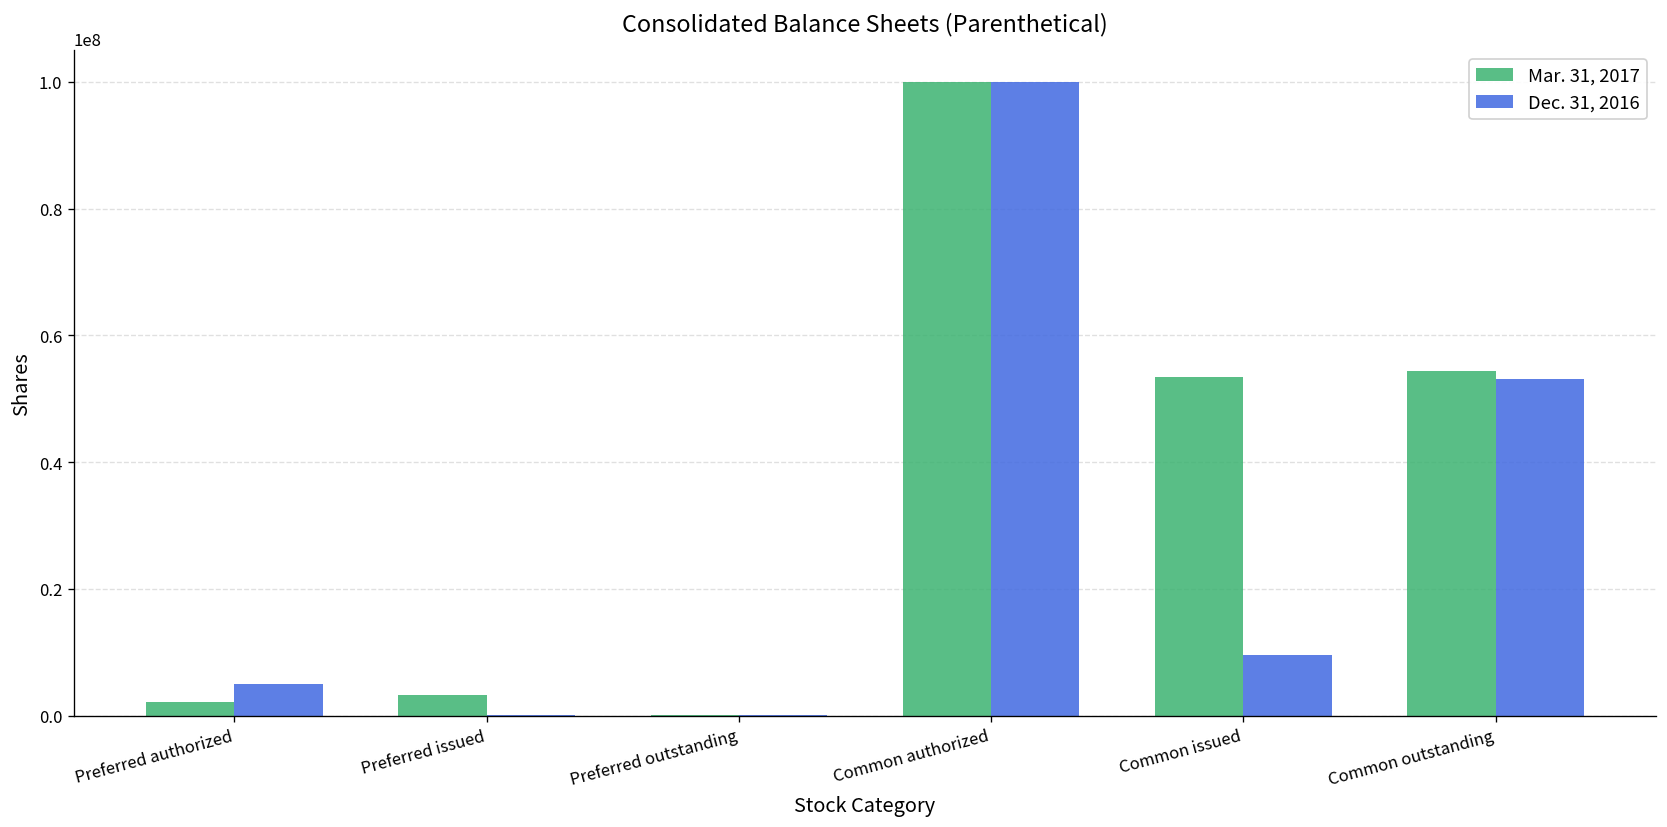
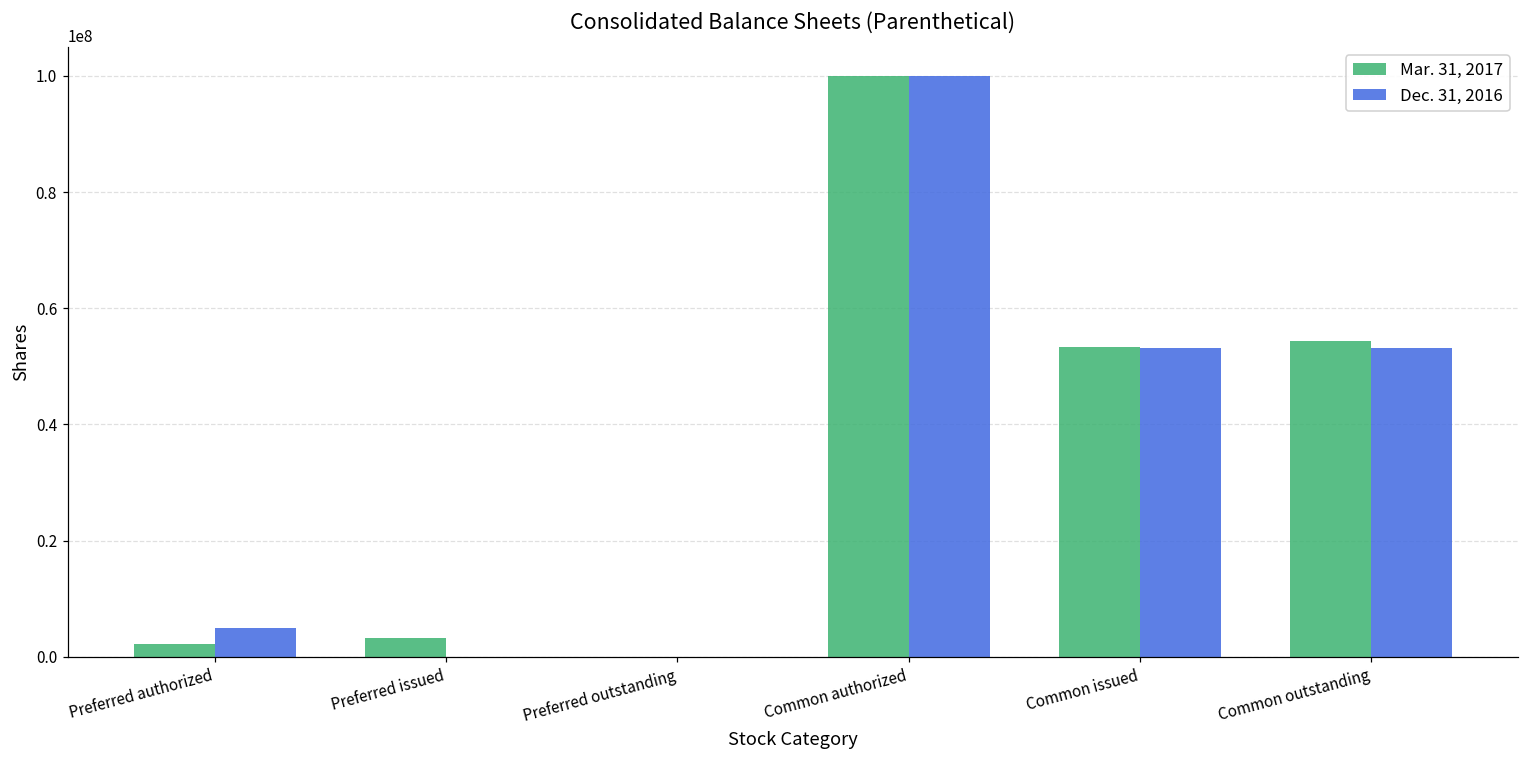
Dec. 31, 2016, Common issued: 10000000 -> 53000000
